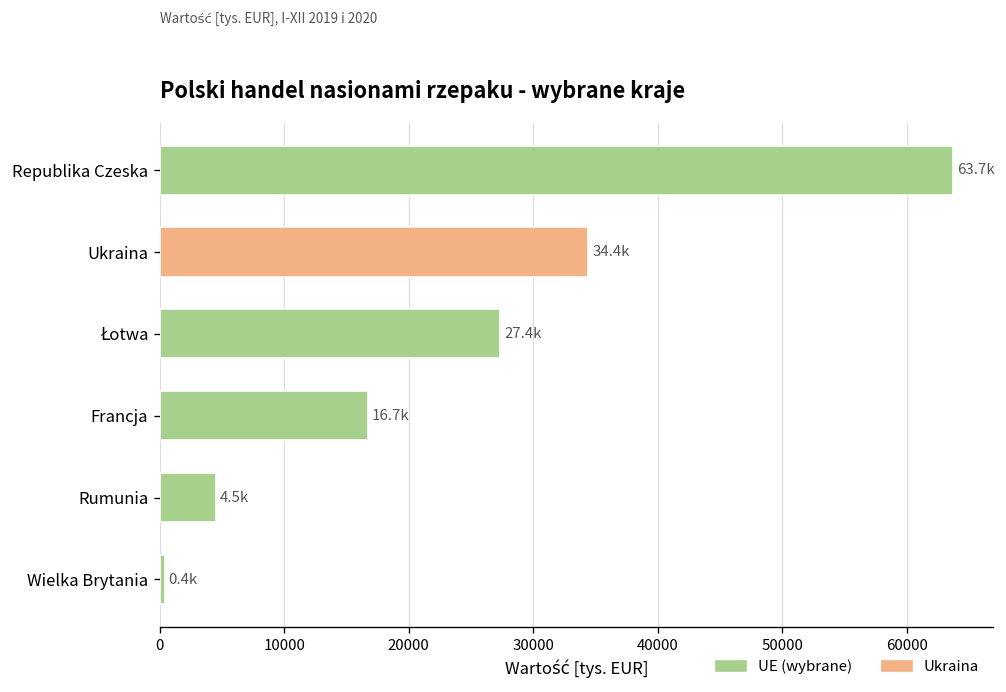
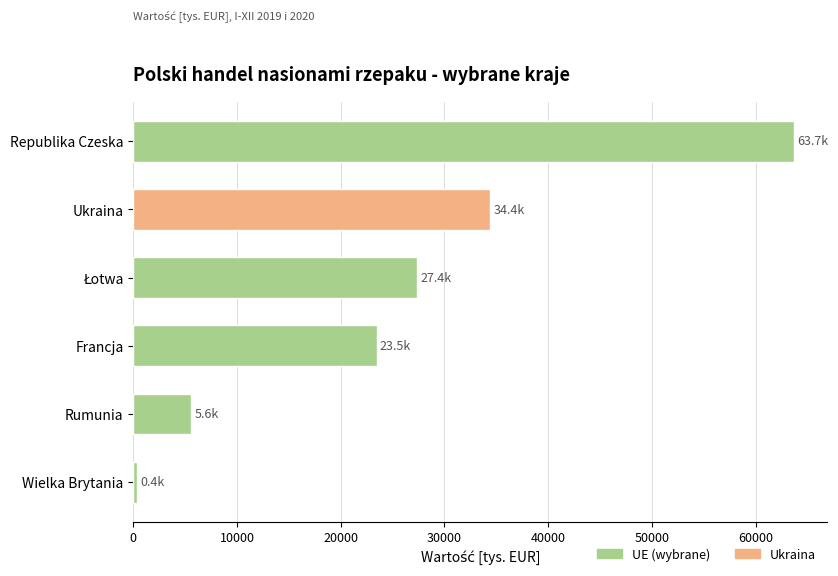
Francja: 16.7k -> 23.5k
Rumunia: 4.5k -> 5.6k
